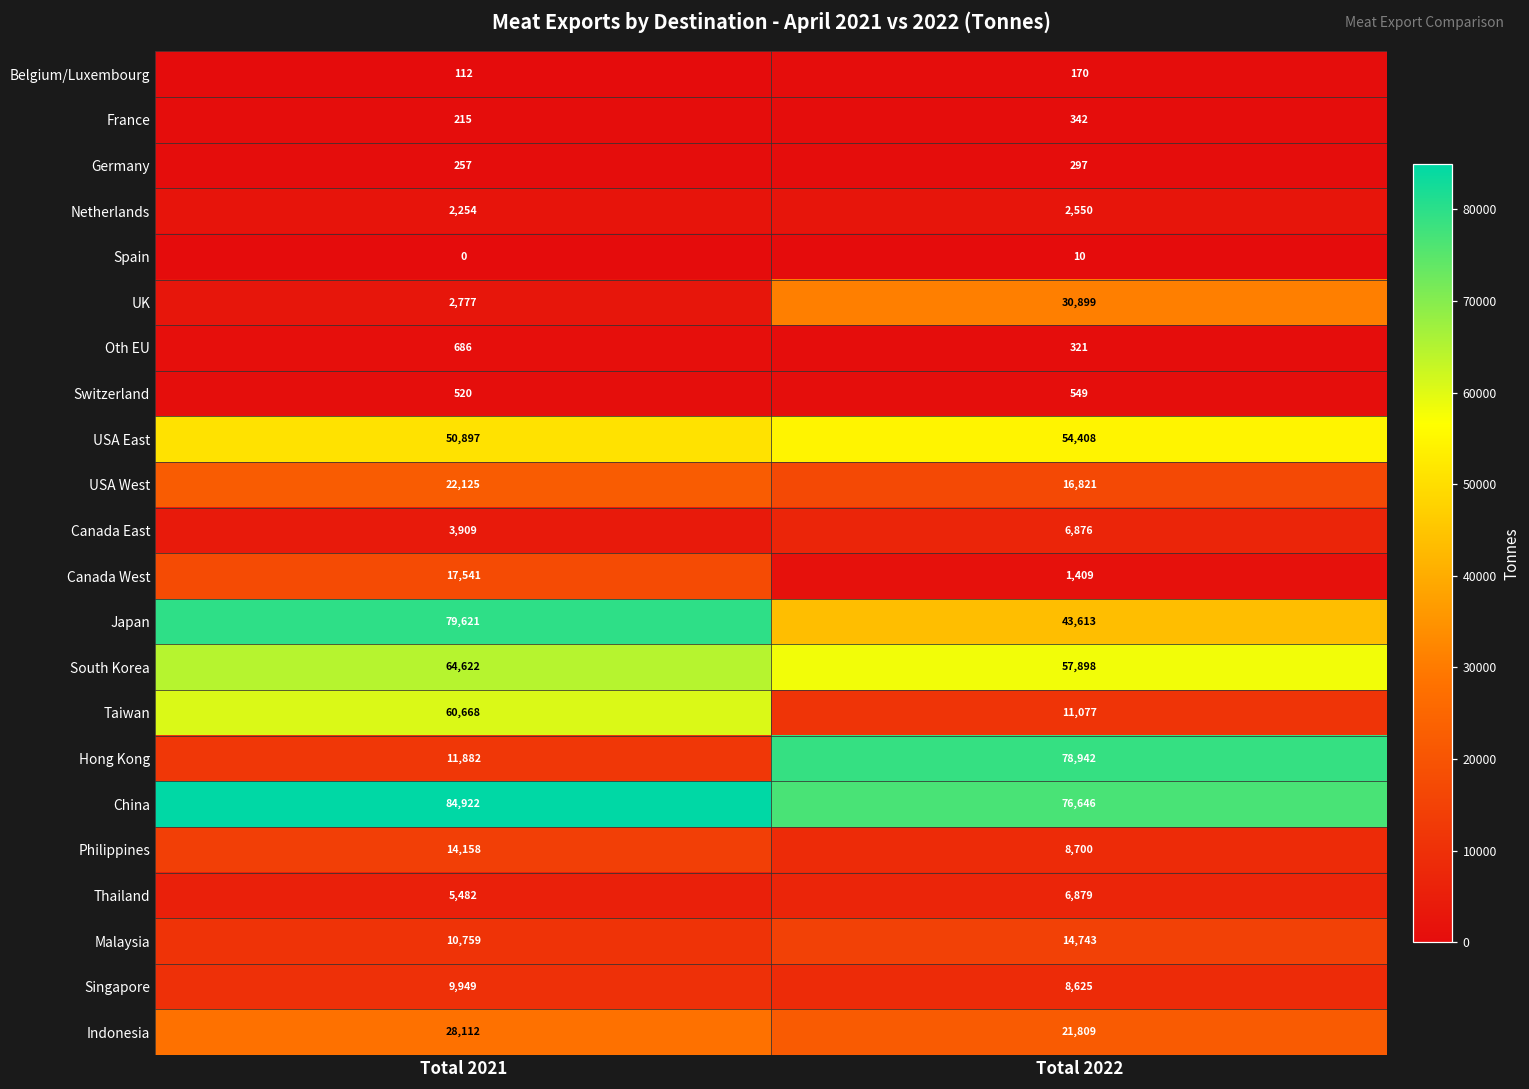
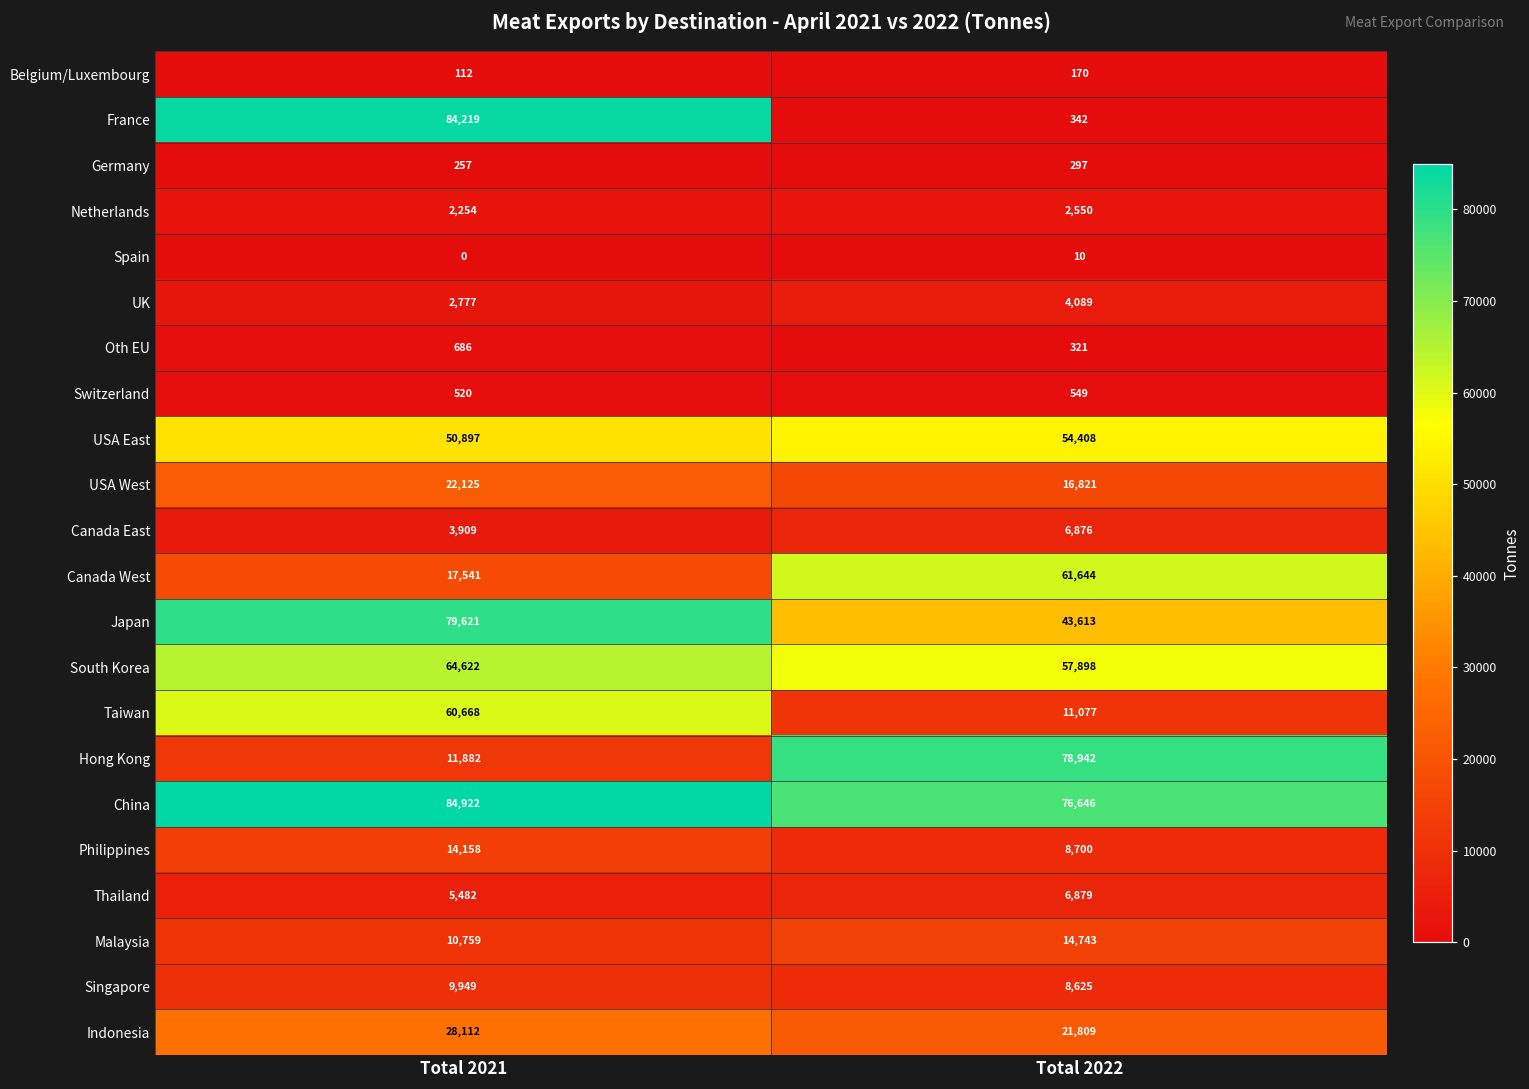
France, Total 2021: 215 -> 84,219
UK, Total 2022: 30,899 -> 4,089
Canada West, Total 2022: 1,409 -> 61,644
